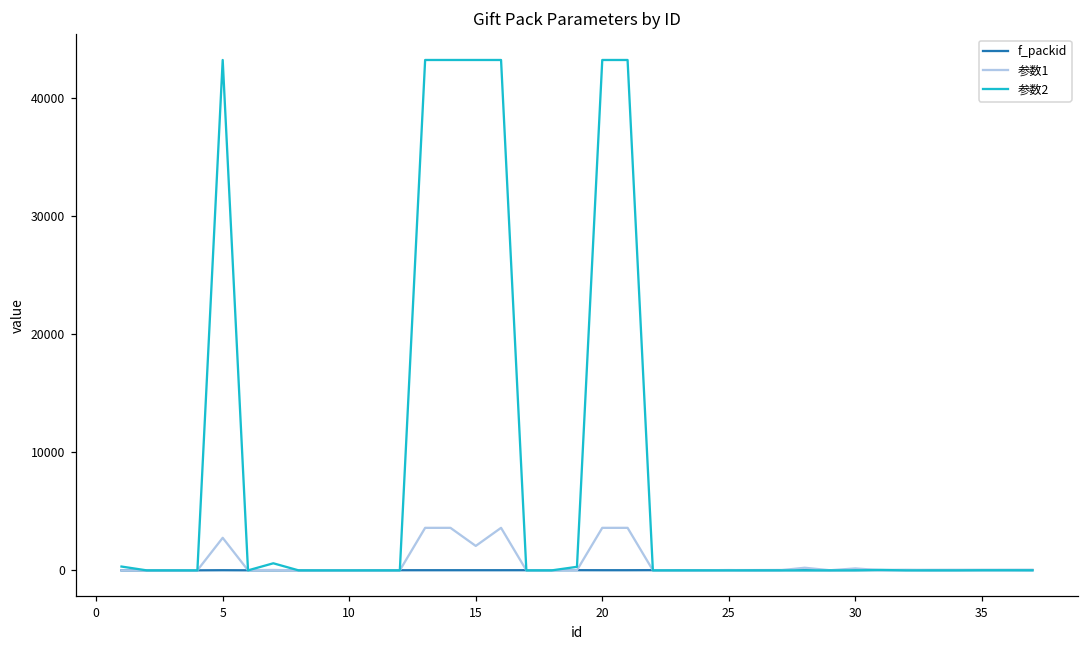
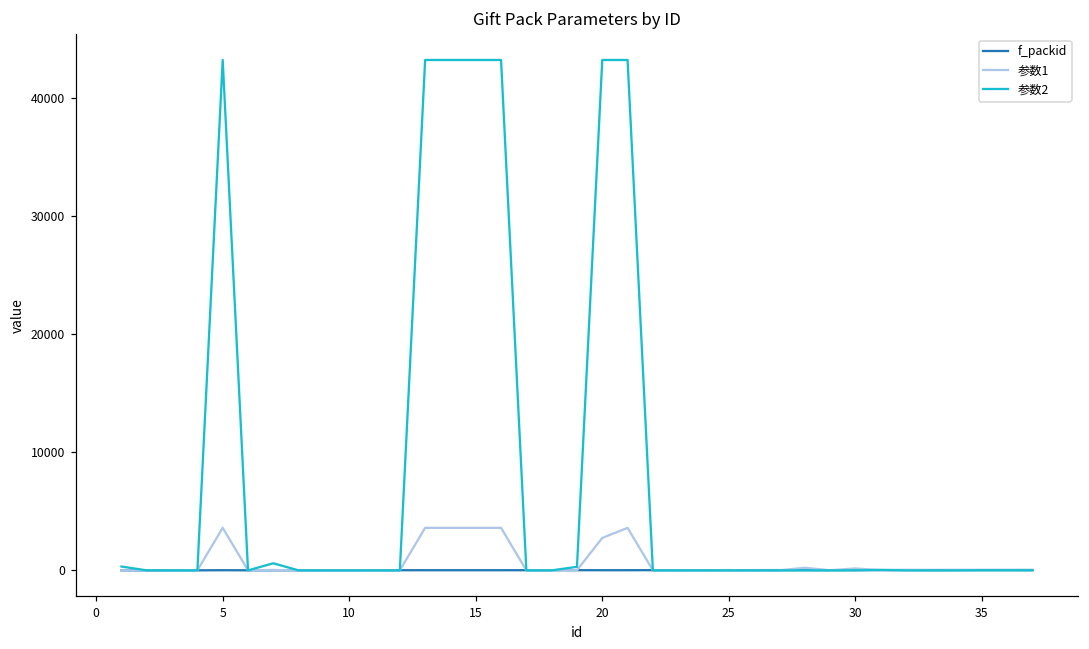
参数1, 5: 2800 -> 3600
参数1, 15: 2100 -> 3600
参数1, 20: 3600 -> 2700
